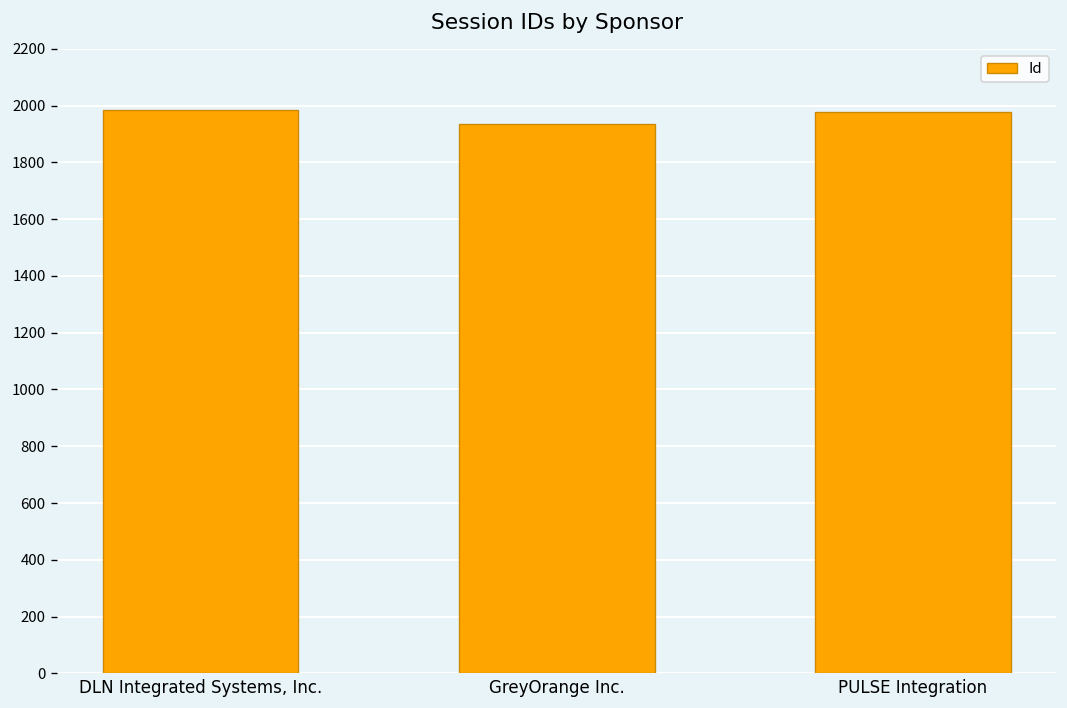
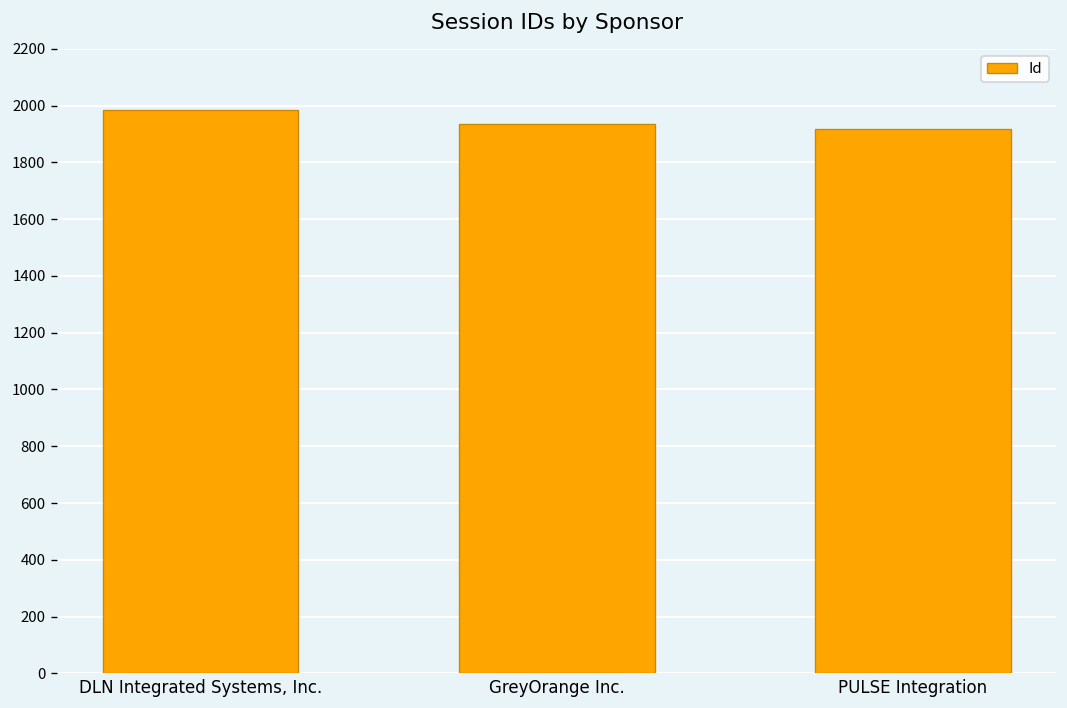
PULSE Integration: 1980 -> 1920
